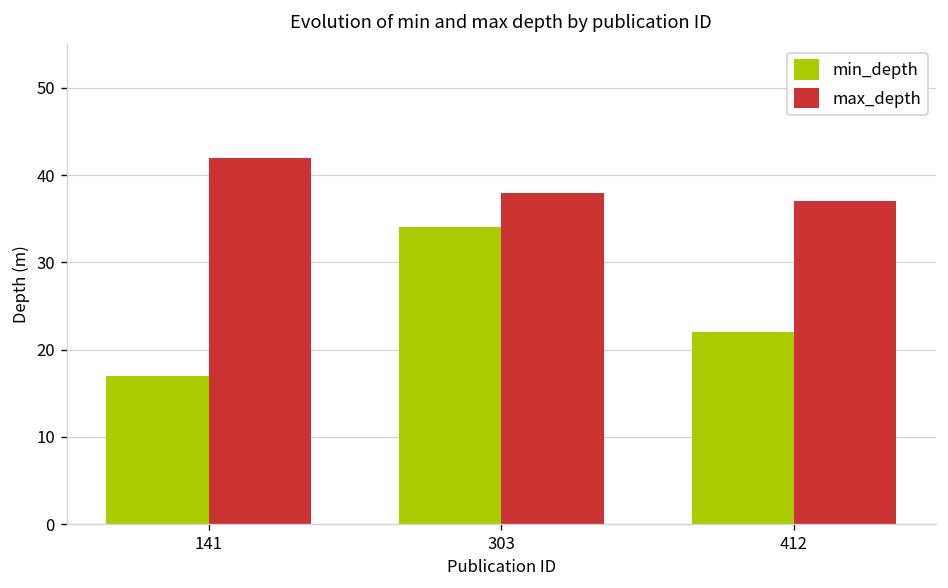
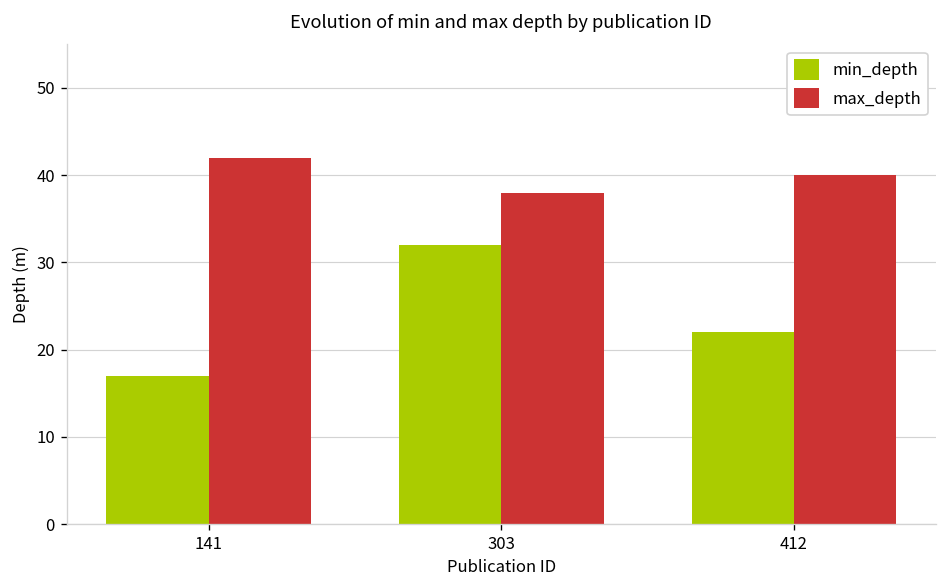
min_depth, 303: 34 -> 32
max_depth, 412: 37 -> 40
